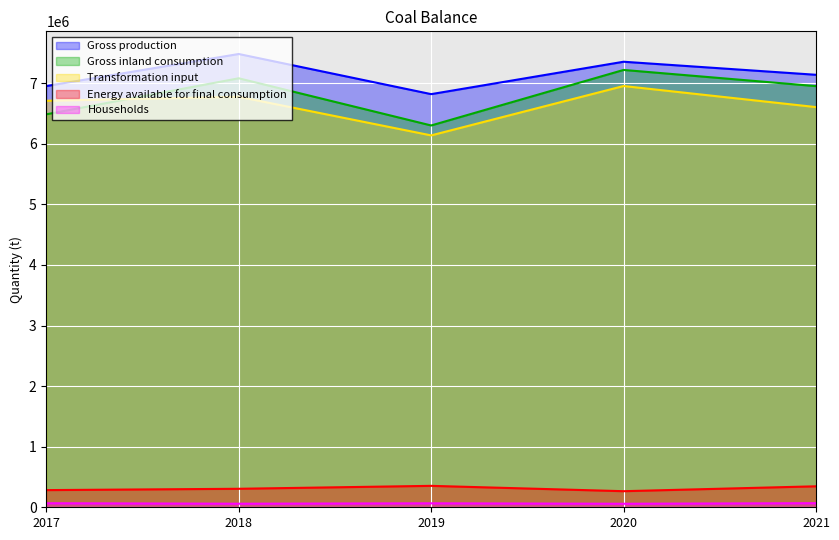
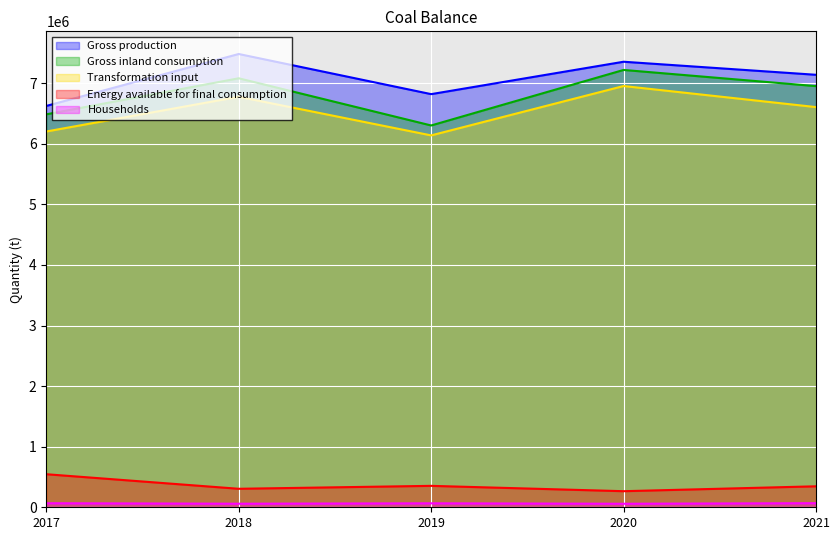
Gross production, 2017: 7000000 -> 6600000
Transformation input, 2017: 6700000 -> 6200000
Energy available for final consumption, 2017: 300000 -> 500000
